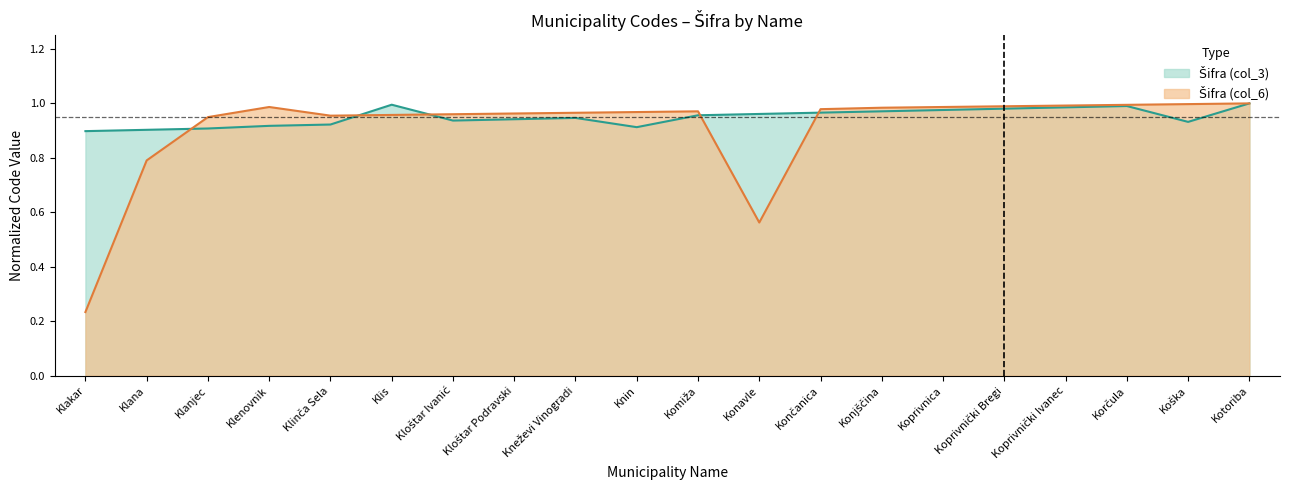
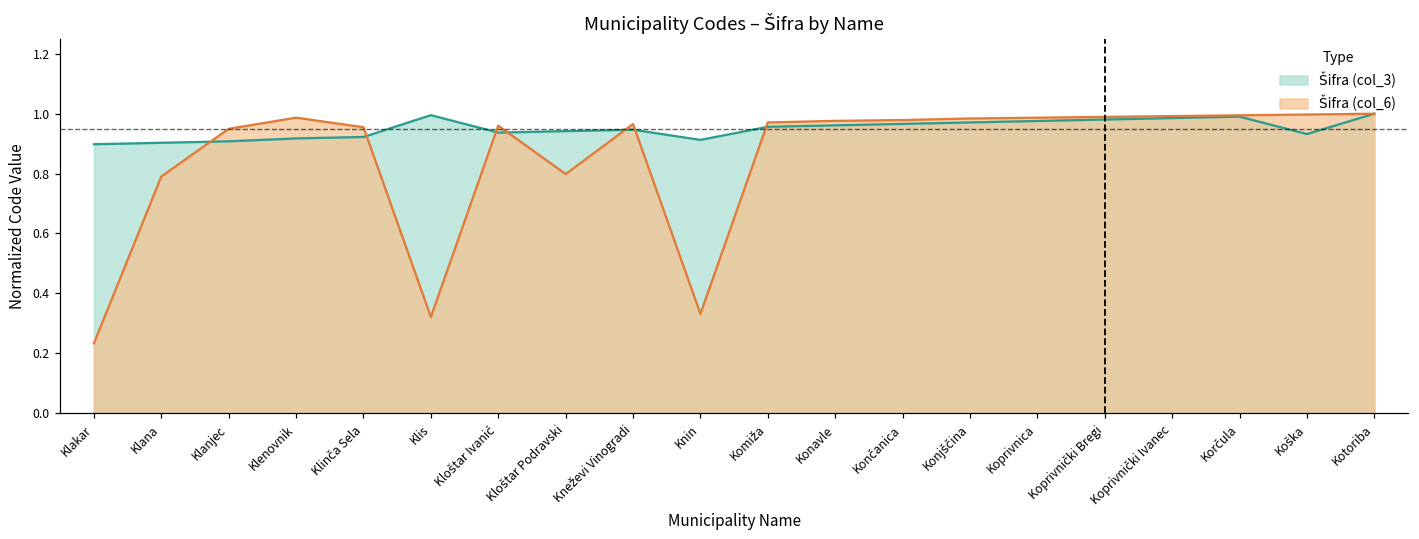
Šifra (col_6), Klis: 0.96 -> 0.32
Šifra (col_6), Kloštar Podravski: 0.96 -> 0.80
Šifra (col_6), Knin: 0.97 -> 0.33
Šifra (col_6), Konavle: 0.56 -> 0.98
